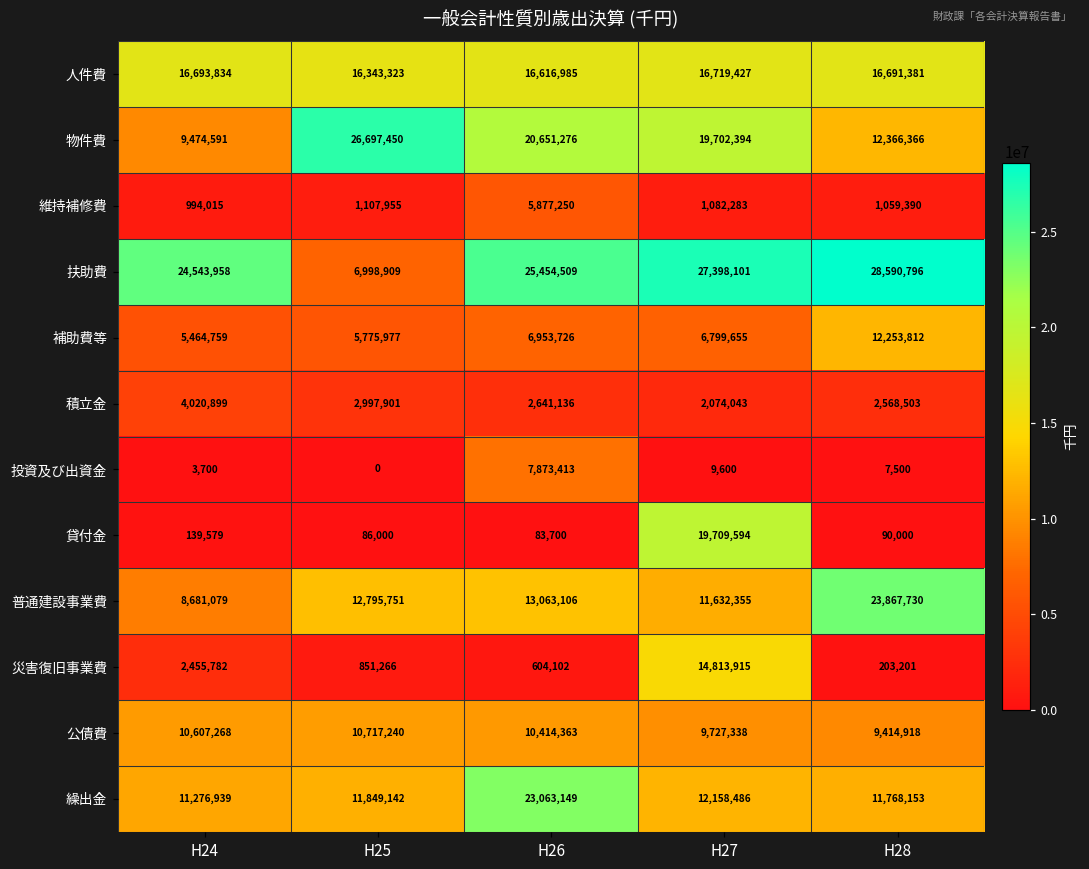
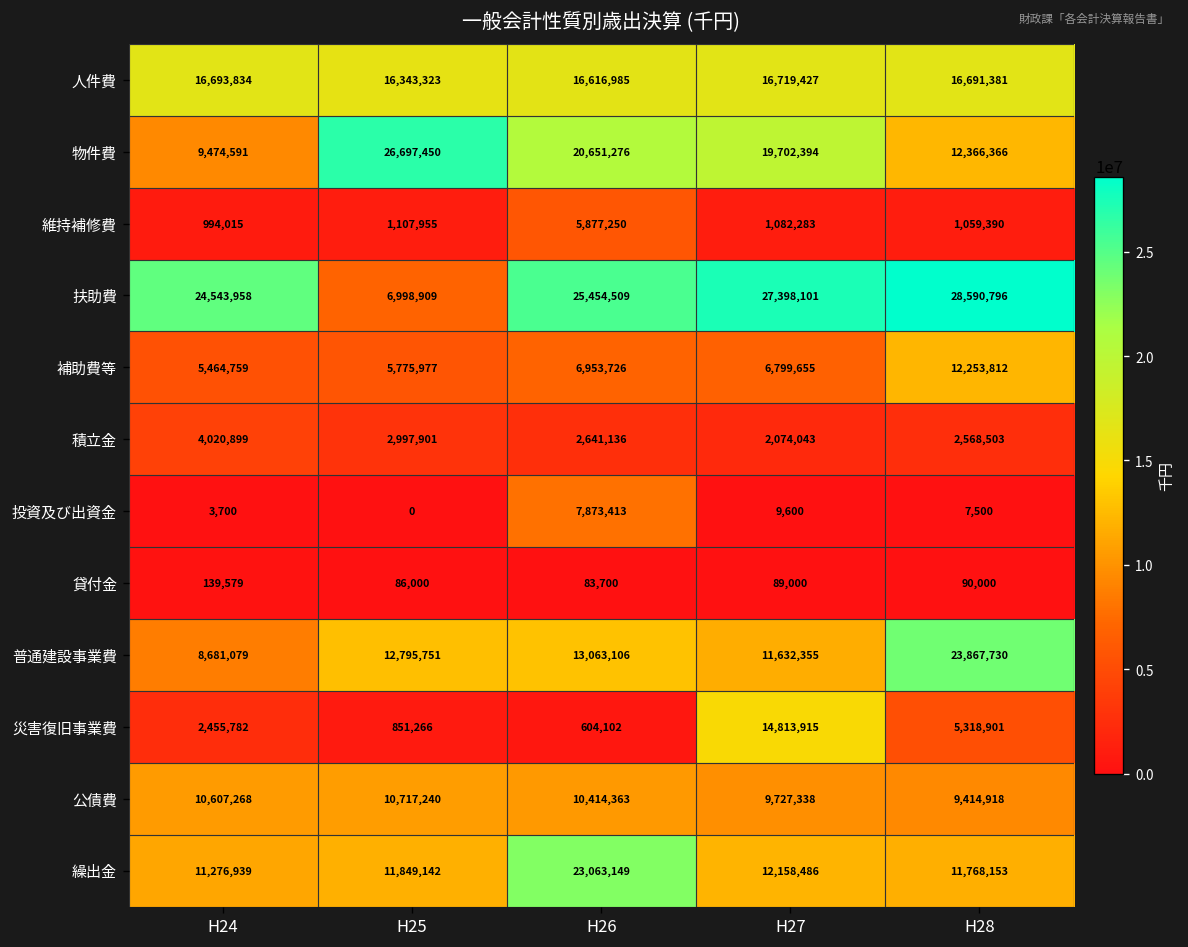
貸付金, H27: 19,709,594 -> 89,000
災害復旧事業費, H28: 203,201 -> 5,318,901
